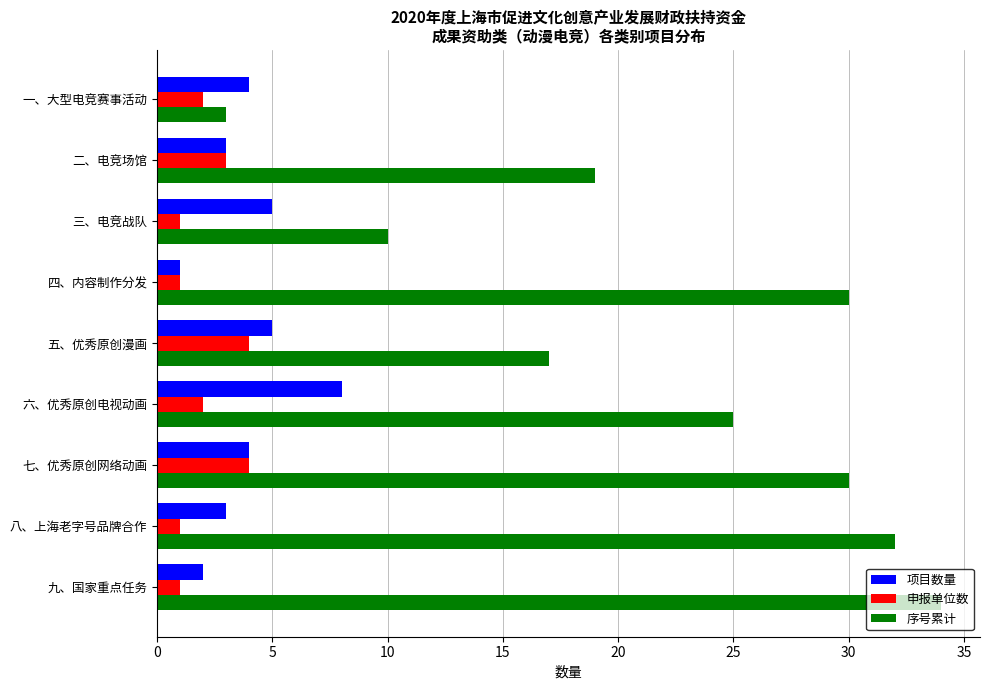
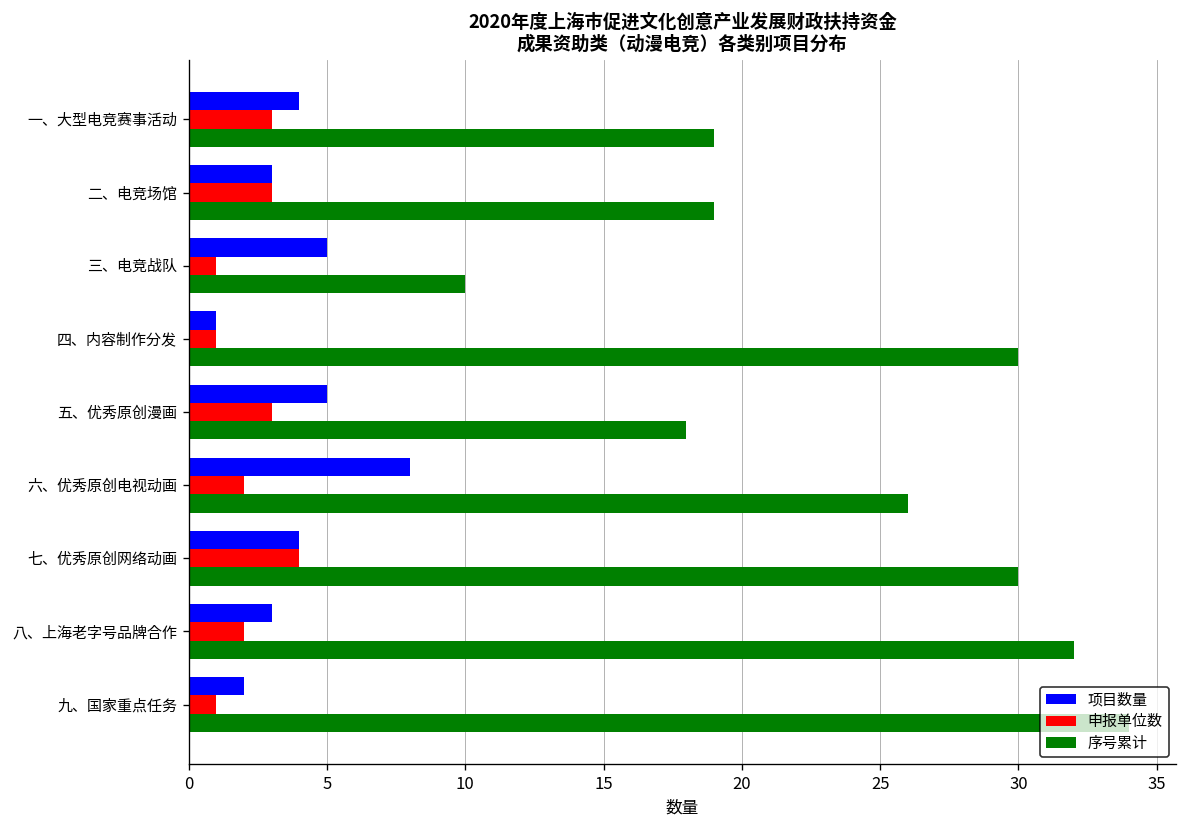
申报单位数, 一、大型电竞赛事活动: 2 -> 3
序号累计, 一、大型电竞赛事活动: 3 -> 19
申报单位数, 五、优秀原创漫画: 4 -> 3
序号累计, 五、优秀原创漫画: 17 -> 18
序号累计, 六、优秀原创电视动画: 25 -> 26
申报单位数, 八、上海老字号品牌合作: 1 -> 2
